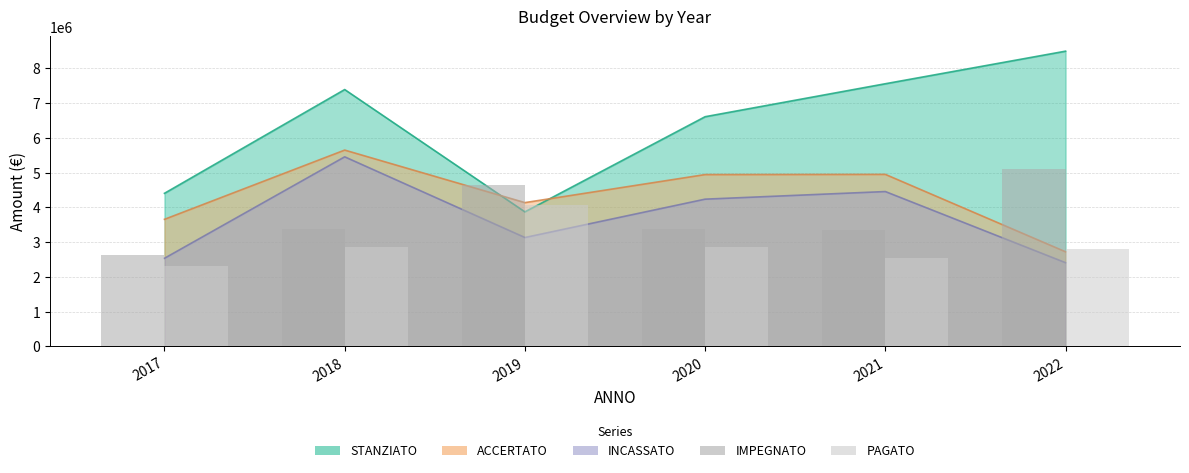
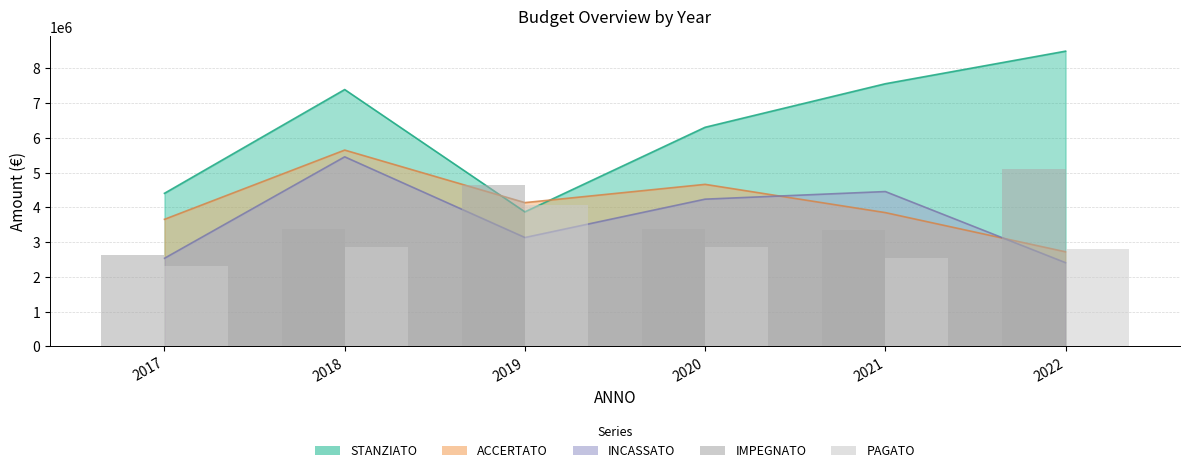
STANZIATO, 2020: 6600000 -> 6300000
ACCERTATO, 2020: 4900000 -> 4700000
ACCERTATO, 2021: 4900000 -> 3800000
